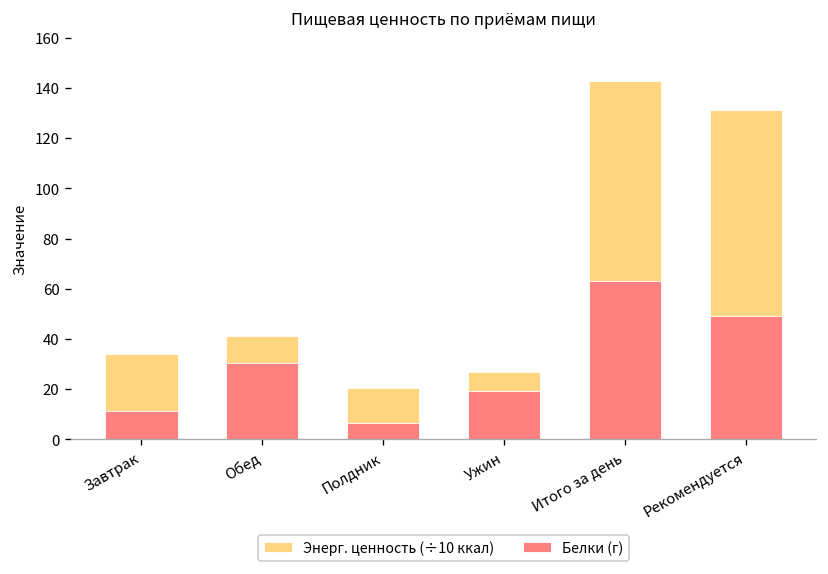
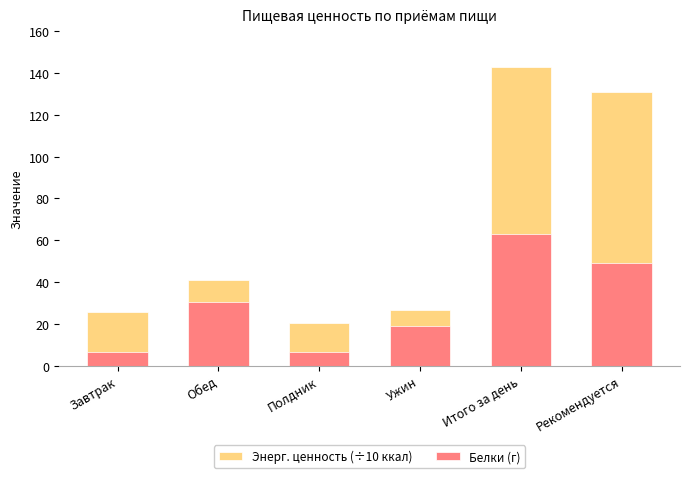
Энерг. ценность (÷10 ккал), Завтрак: 34 -> 26
Белки (г), Завтрак: 11 -> 7
